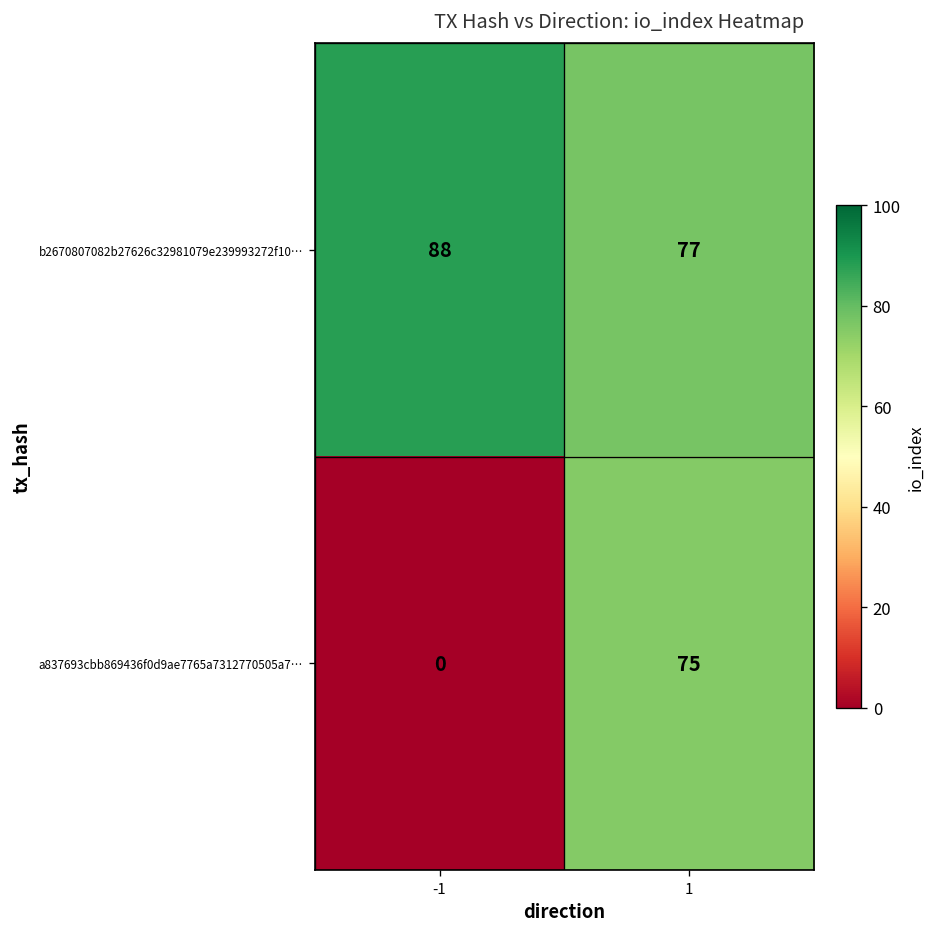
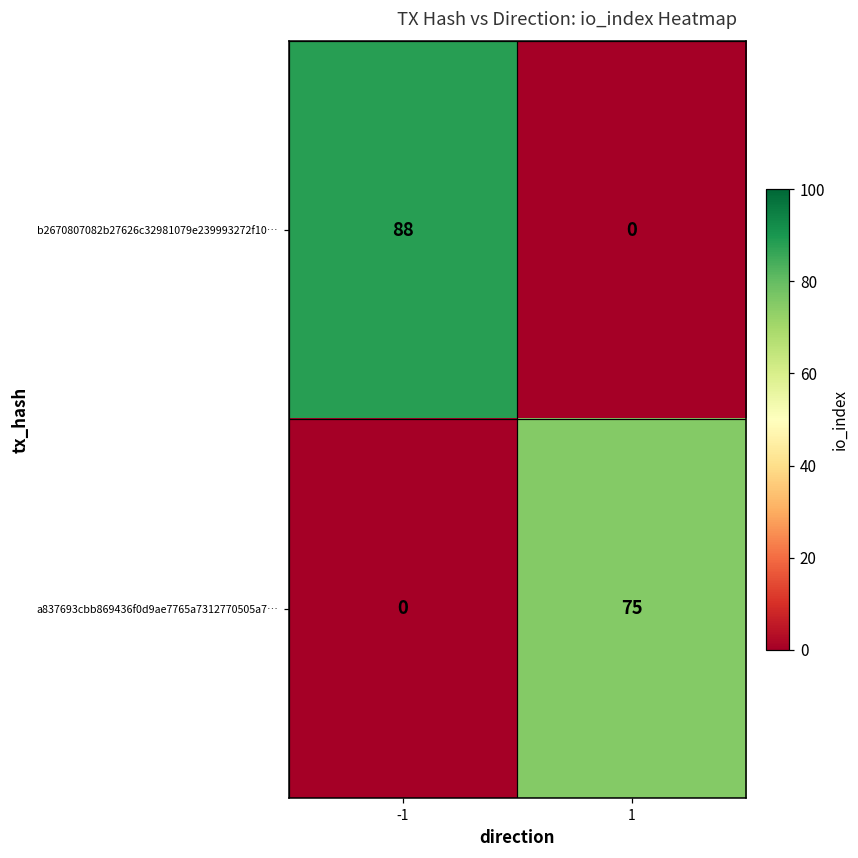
b2670807082b27626c32981079e239993272f10…, 1: 77 -> 0
